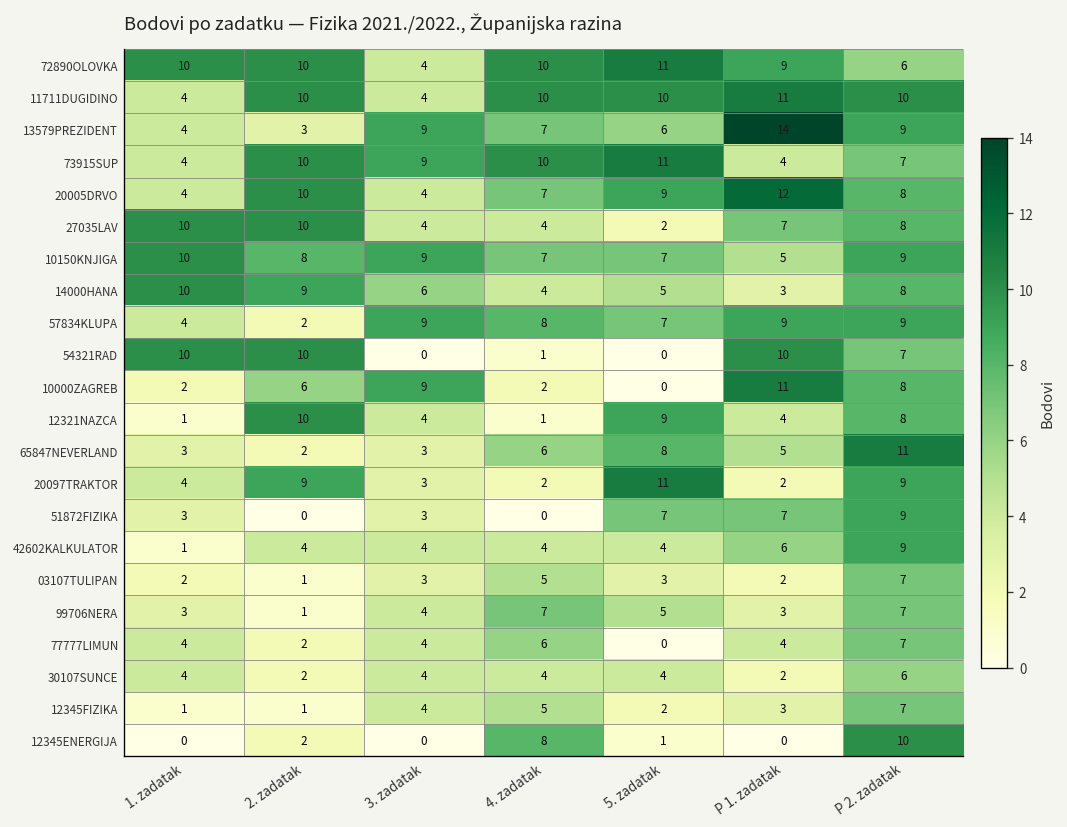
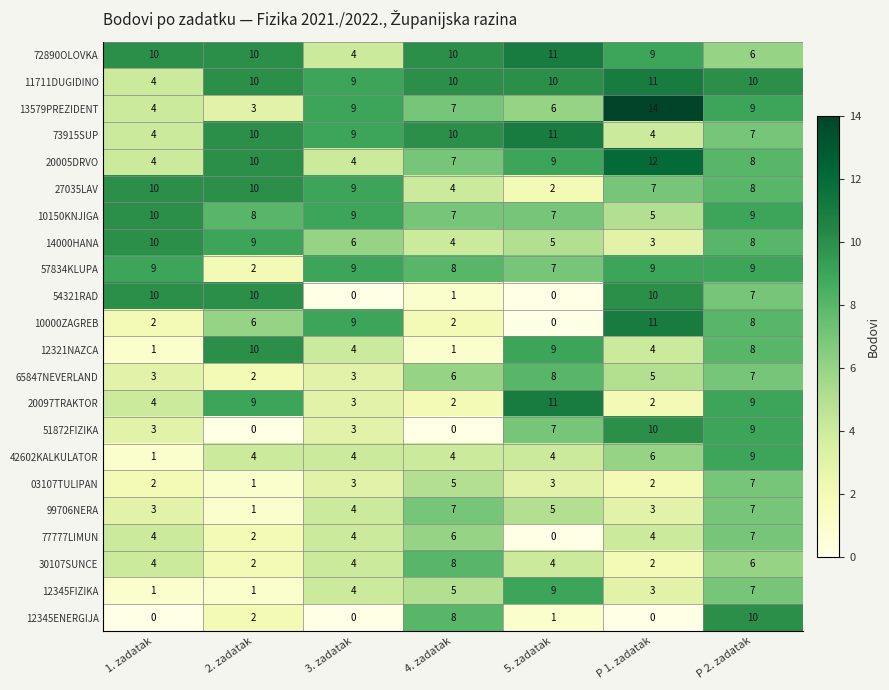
11711DUGIDINO, 3. zadatak: 4 -> 9
27035LAV, 3. zadatak: 4 -> 9
57834KLUPA, 1. zadatak: 4 -> 9
65847NEVERLAND, P 2. zadatak: 11 -> 7
51872FIZIKA, P 1. zadatak: 7 -> 10
30107SUNCE, 4. zadatak: 4 -> 8
12345FIZIKA, 5. zadatak: 2 -> 9
